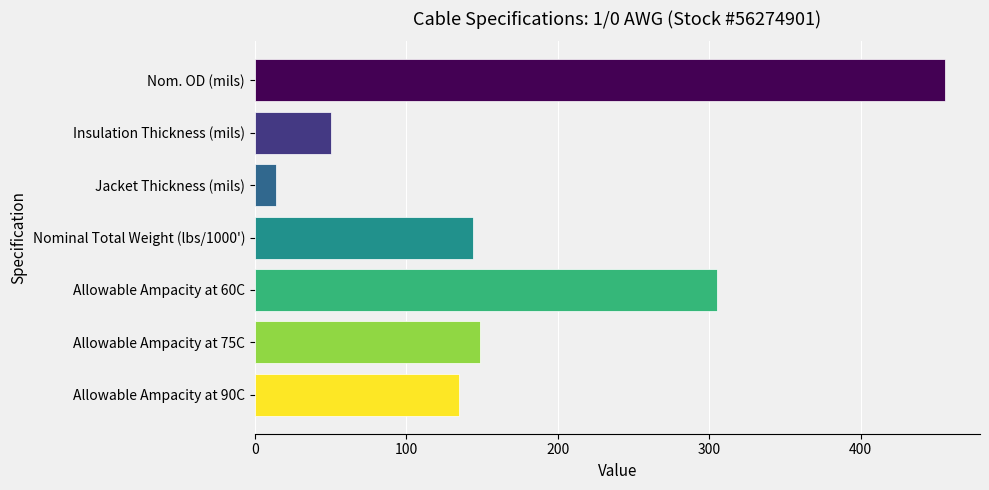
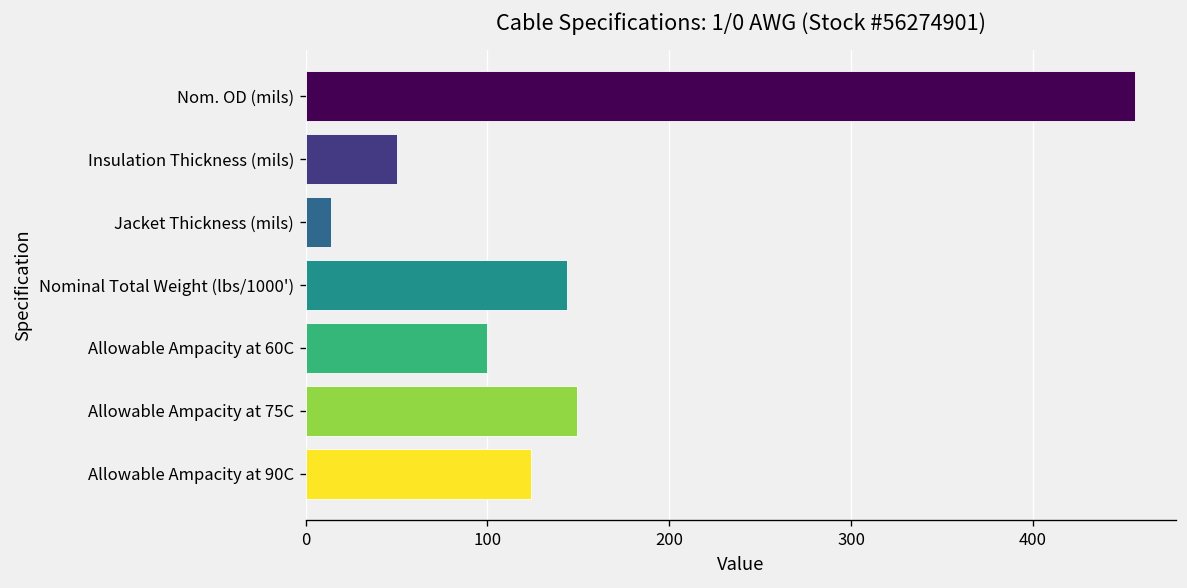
Allowable Ampacity at 60C: 305 -> 100
Allowable Ampacity at 90C: 135 -> 124
